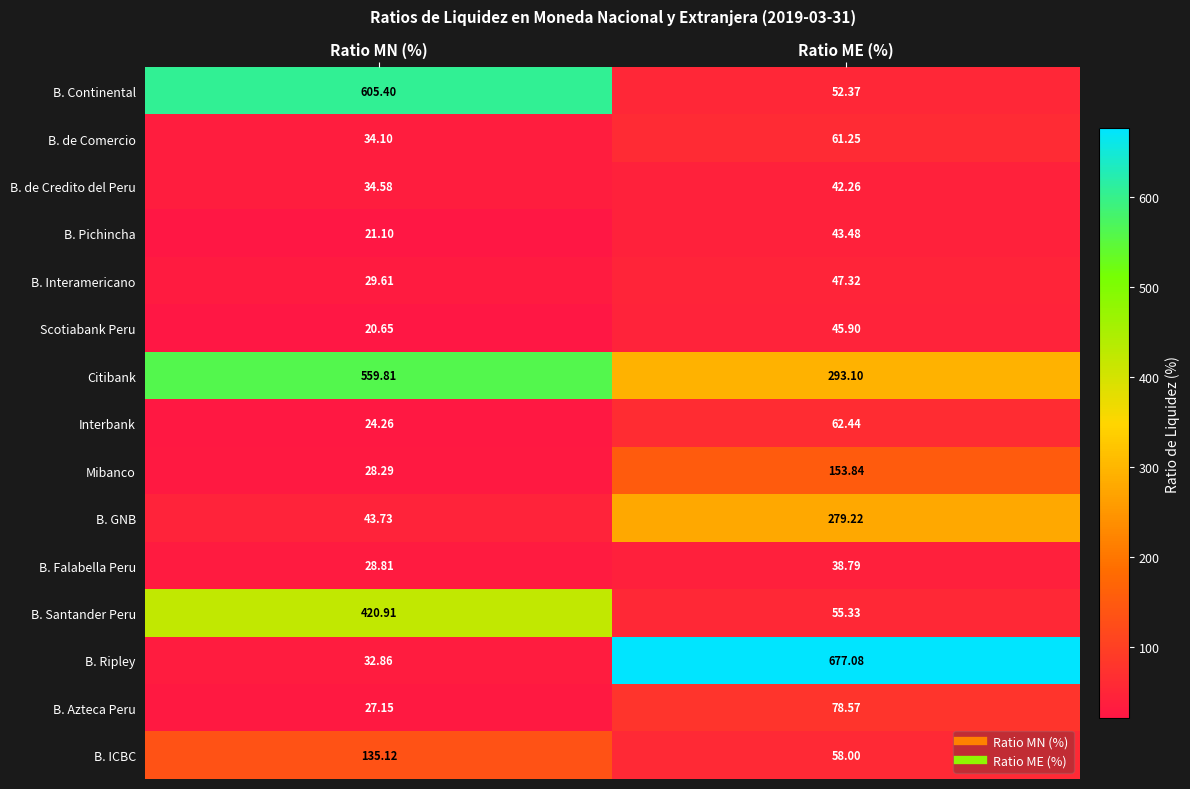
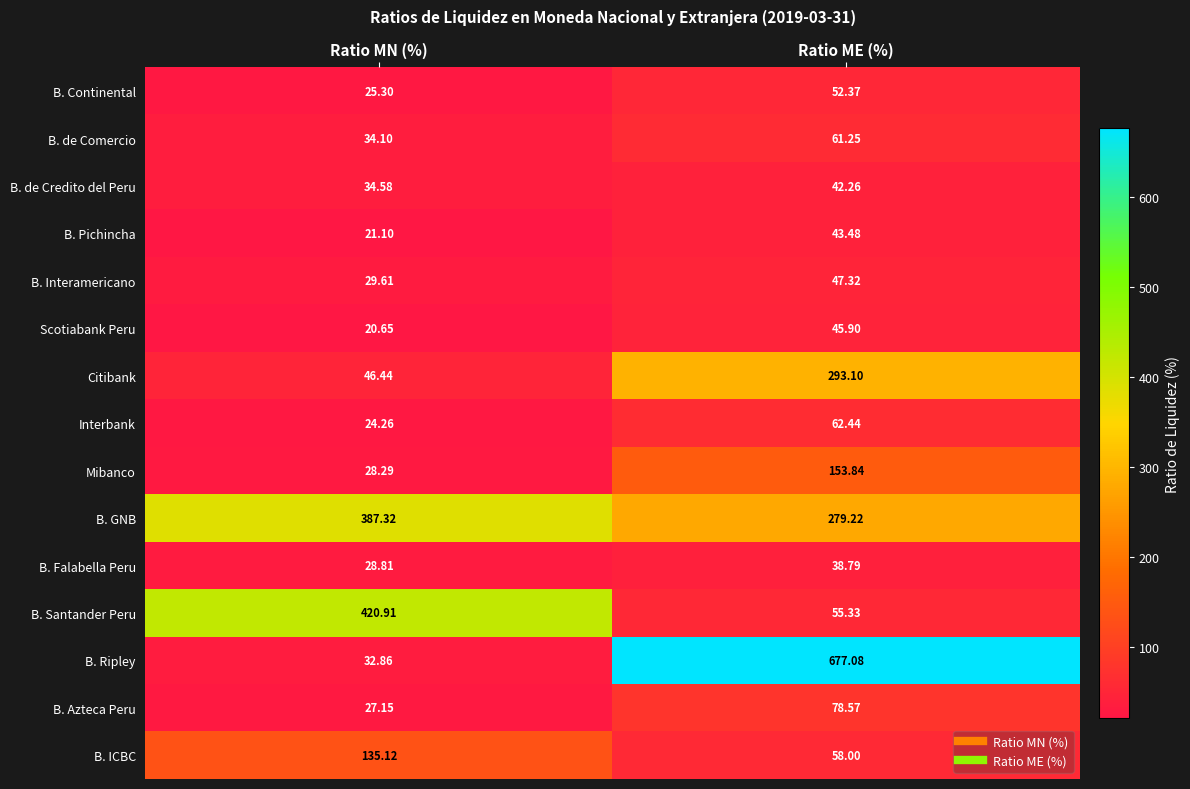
B. Continental, Ratio MN (%): 605.40 -> 25.30
Citibank, Ratio MN (%): 559.81 -> 46.44
B. GNB, Ratio MN (%): 43.73 -> 387.32
